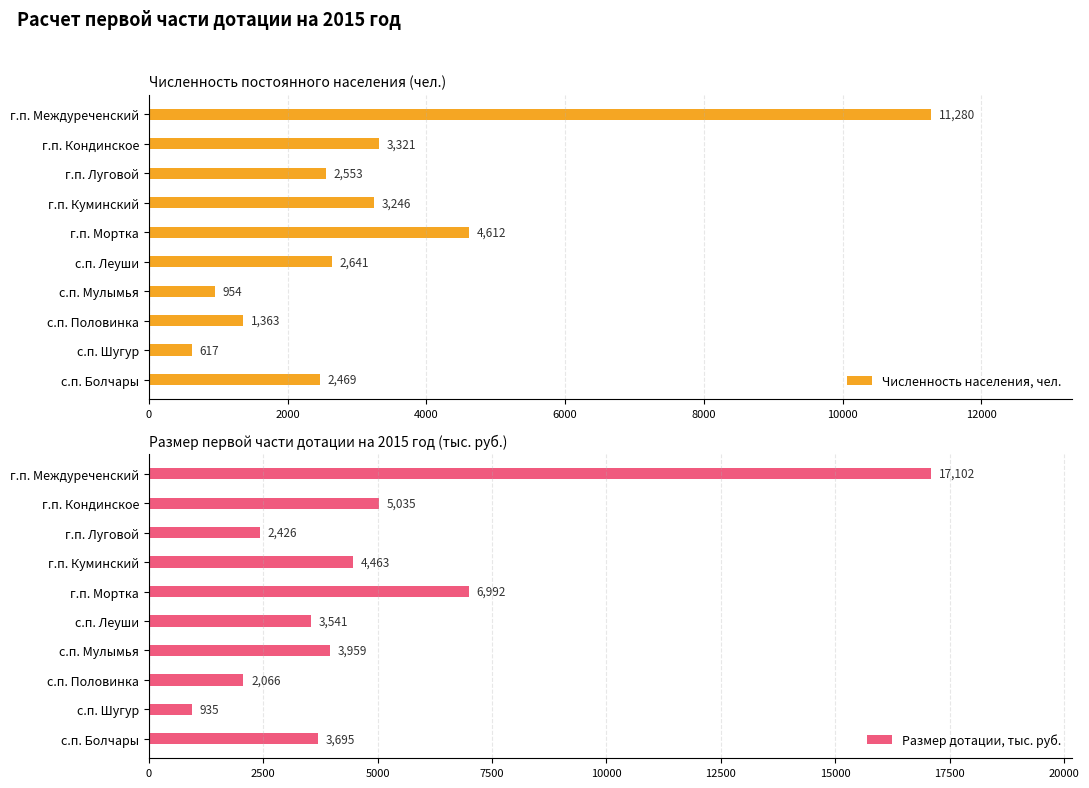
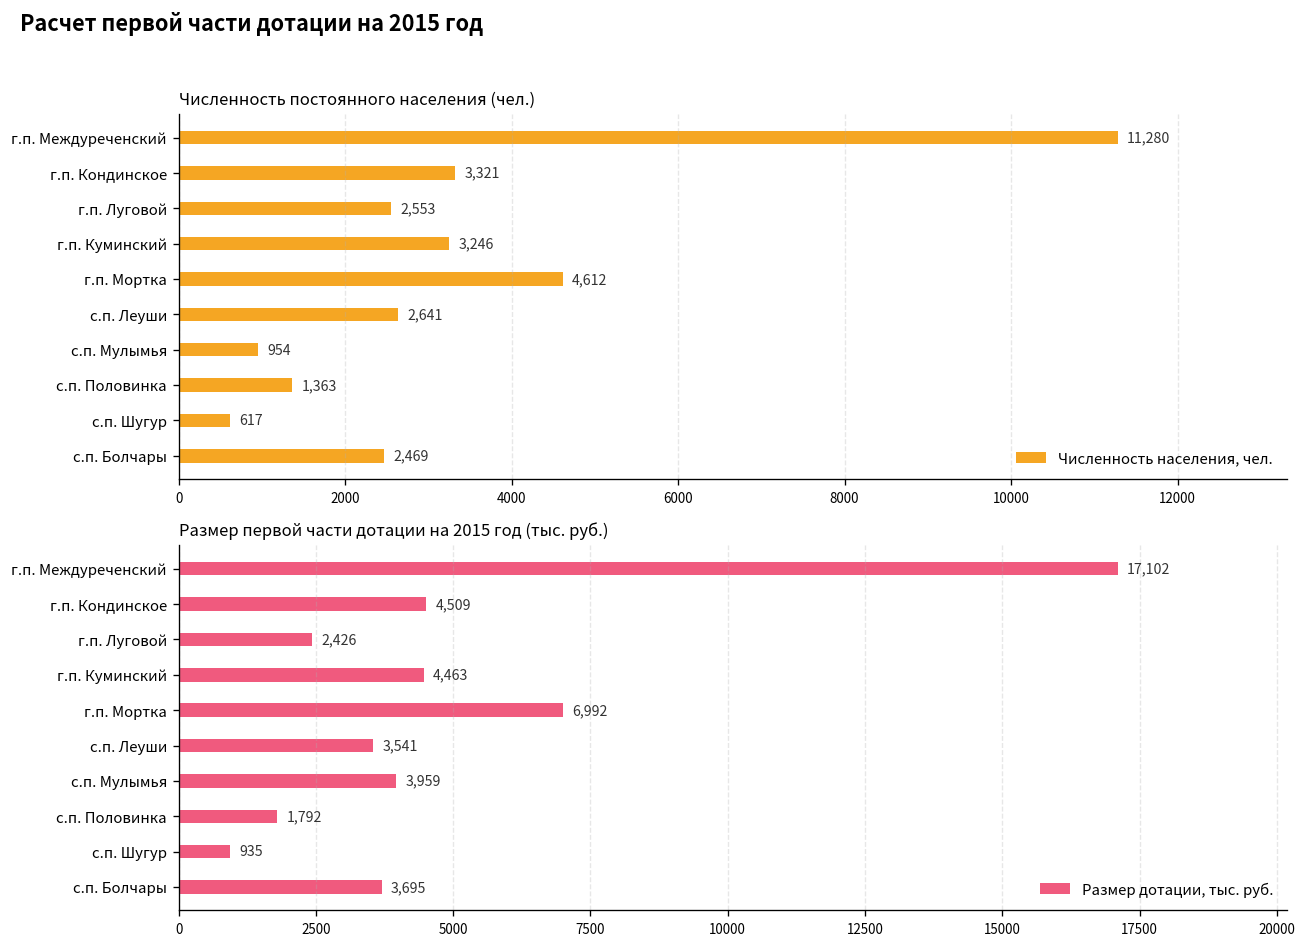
Размер первой части дотации на 2015 год (тыс. руб.), г.п. Кондинское: 5,035 -> 4,509
Размер первой части дотации на 2015 год (тыс. руб.), с.п. Половинка: 2,066 -> 1,792
